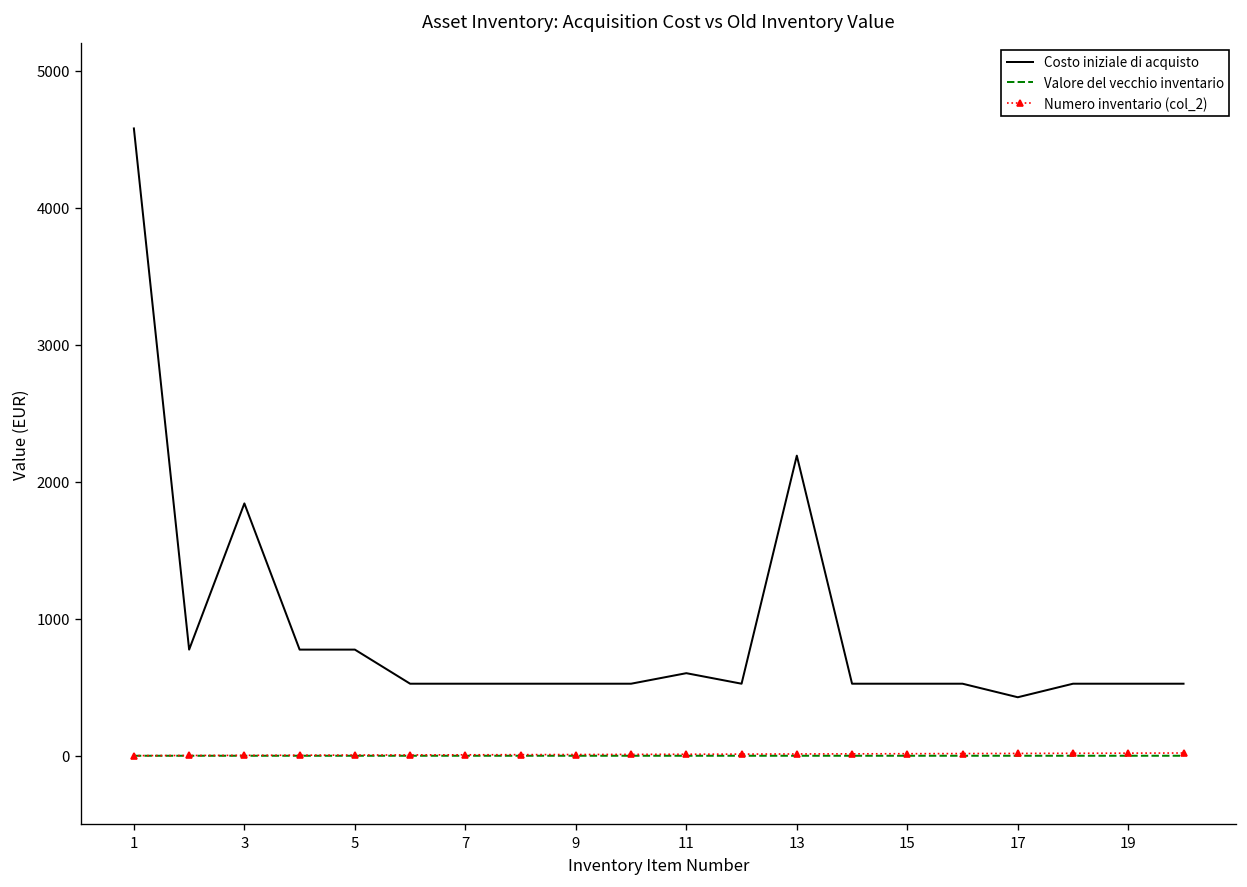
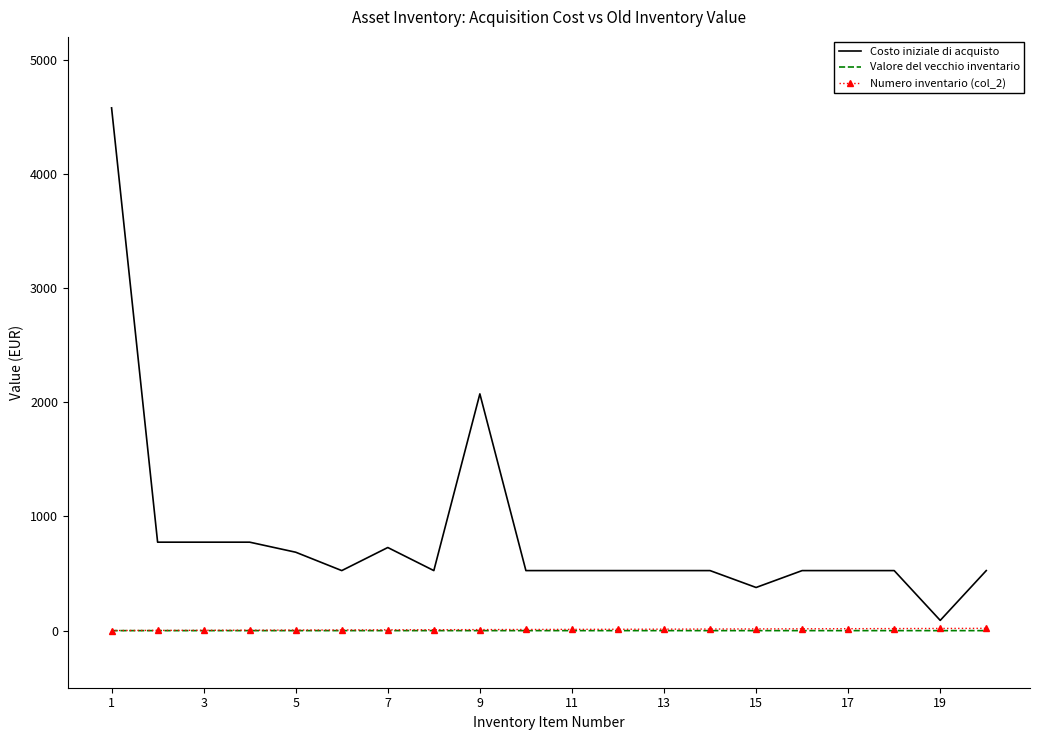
Costo iniziale di acquisto, 3: 1840 -> 770
Costo iniziale di acquisto, 5: 770 -> 690
Costo iniziale di acquisto, 7: 530 -> 730
Costo iniziale di acquisto, 9: 530 -> 2070
Costo iniziale di acquisto, 11: 600 -> 530
Costo iniziale di acquisto, 13: 2190 -> 530
Costo iniziale di acquisto, 15: 530 -> 380
Costo iniziale di acquisto, 17: 430 -> 530
Costo iniziale di acquisto, 19: 530 -> 90
